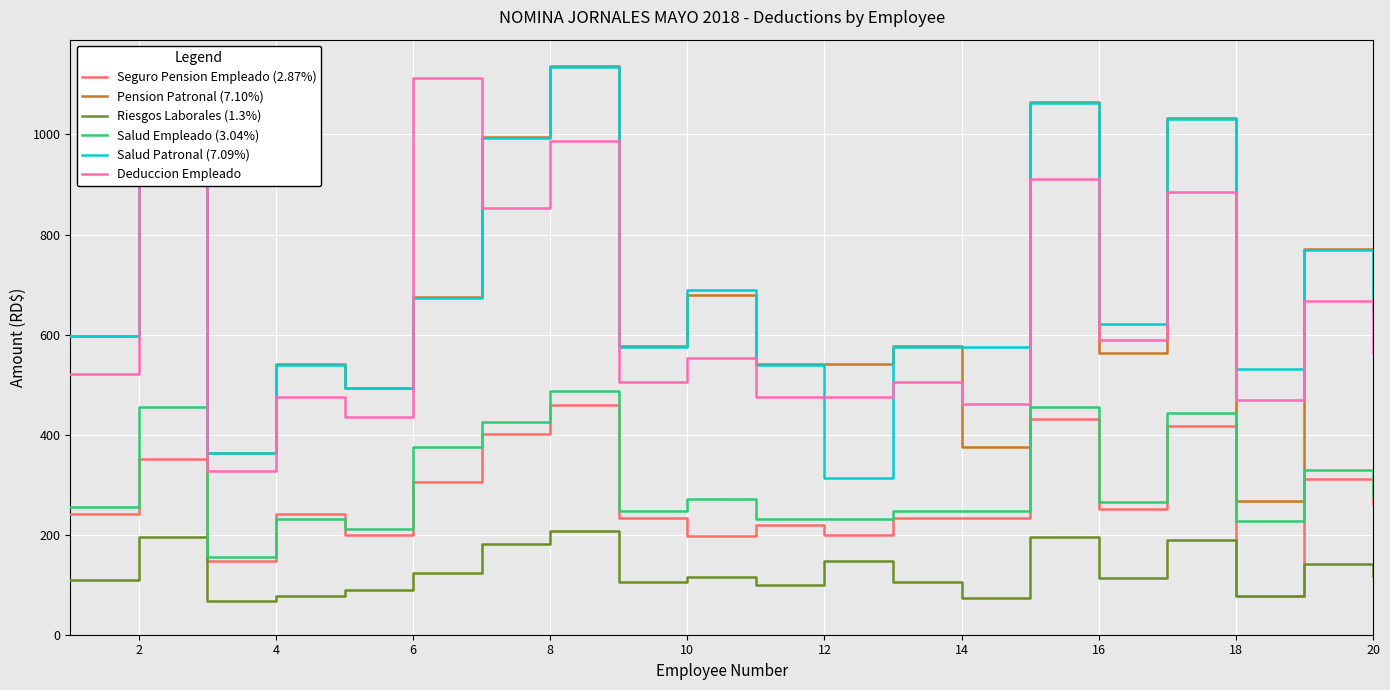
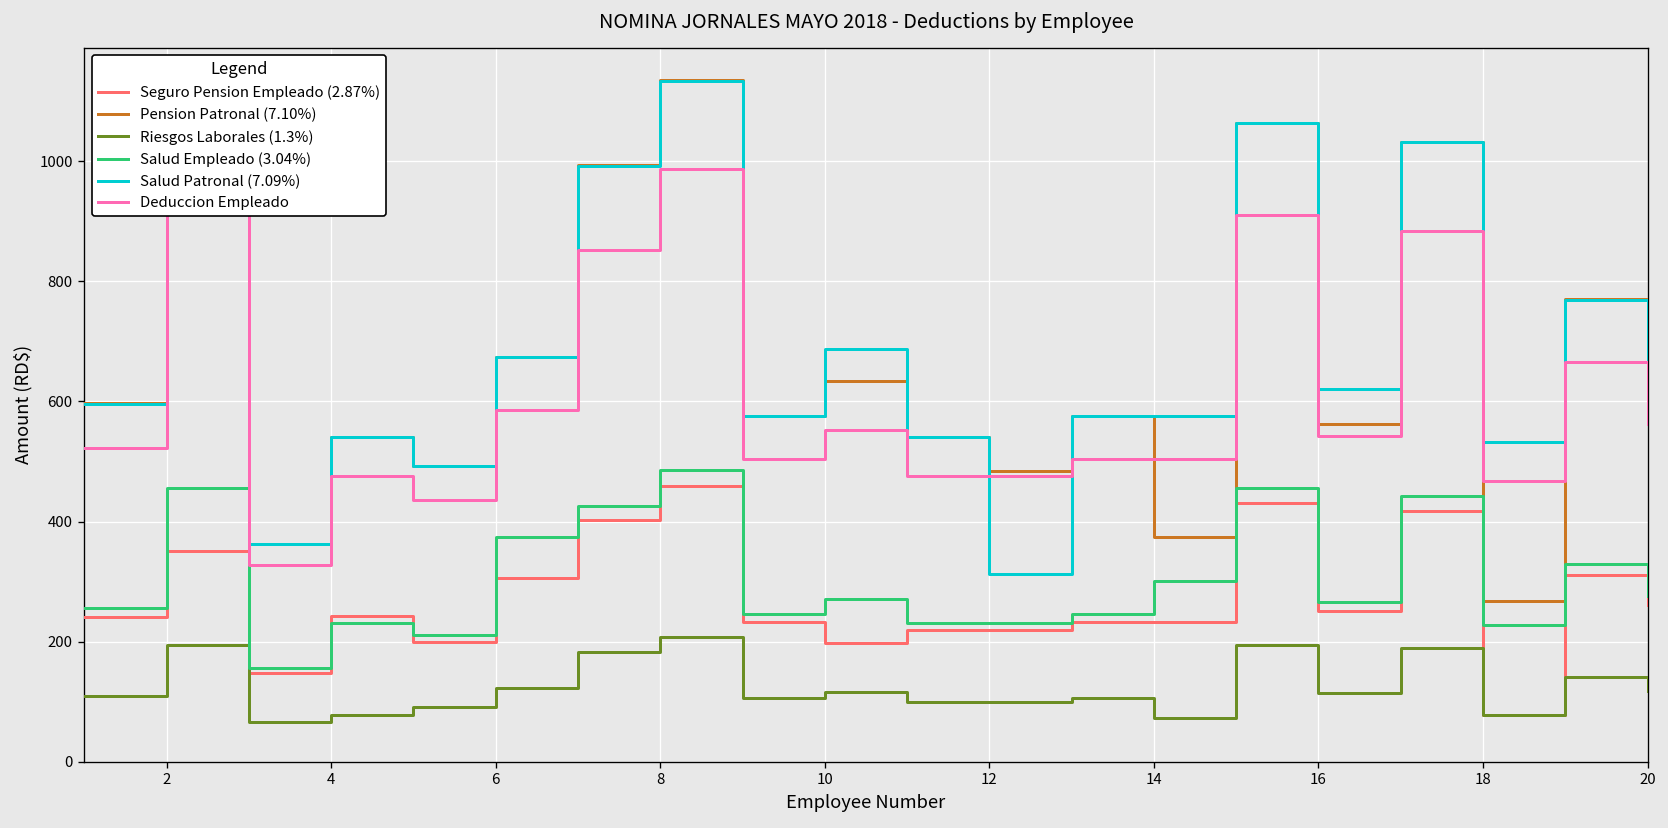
Deduccion Empleado, 6: 1110 -> 590
Pension Patronal (7.10%), 10: 680 -> 630
Seguro Pension Empleado (2.87%), 12: 200 -> 220
Pension Patronal (7.10%), 12: 540 -> 480
Riesgos Laborales (1.3%), 12: 150 -> 100
Salud Empleado (3.04%), 14: 250 -> 300
Deduccion Empleado, 14: 460 -> 500
Deduccion Empleado, 16: 590 -> 540
